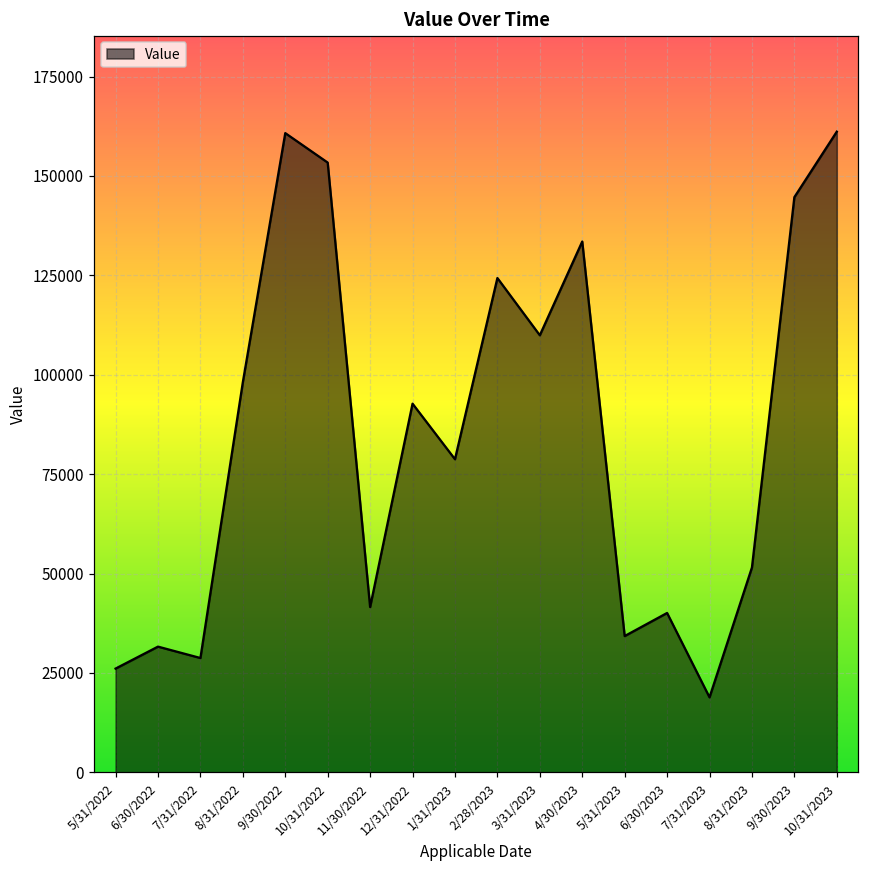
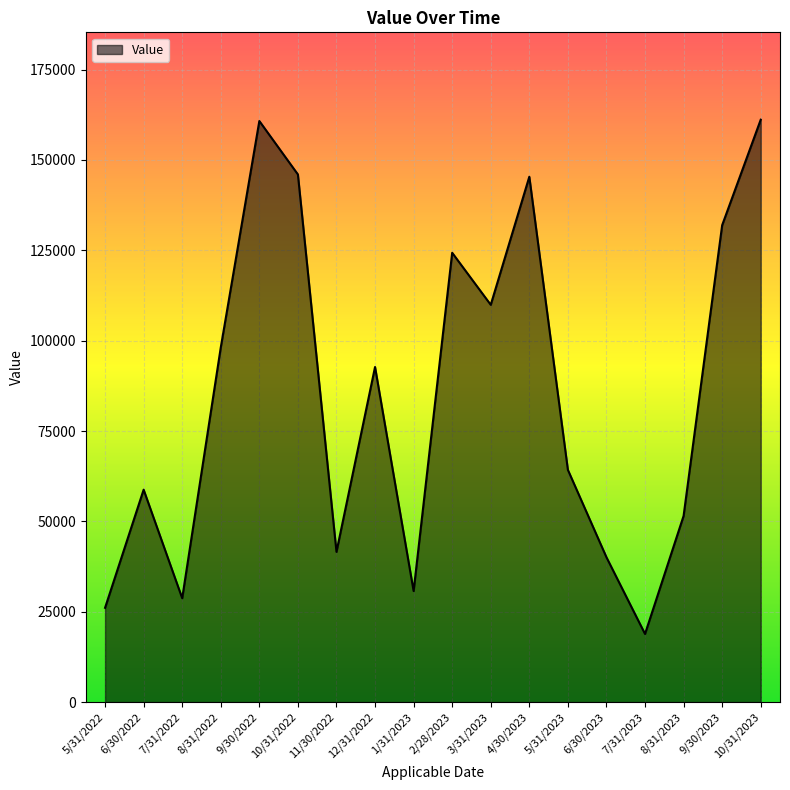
6/30/2022: 32000 -> 59000
10/31/2022: 153000 -> 146000
1/31/2023: 79000 -> 31000
4/30/2023: 134000 -> 145000
5/31/2023: 34000 -> 64000
9/30/2023: 145000 -> 132000
